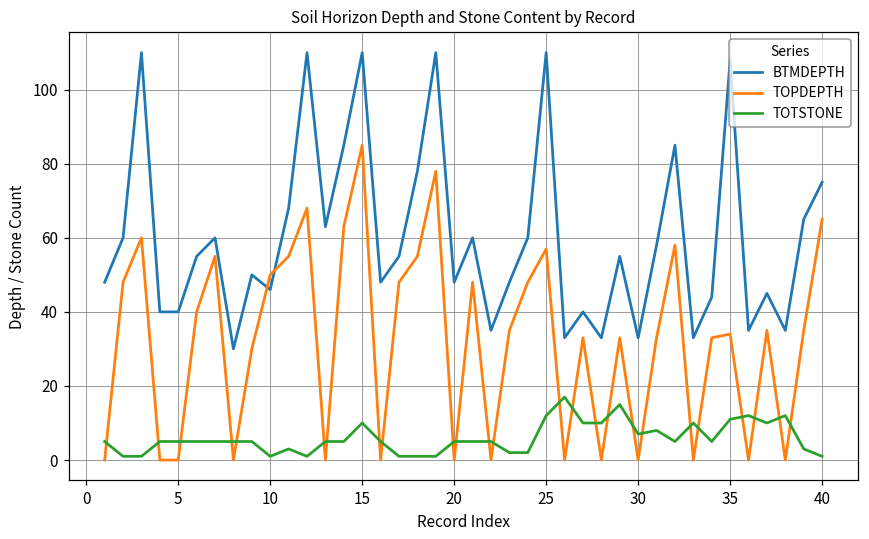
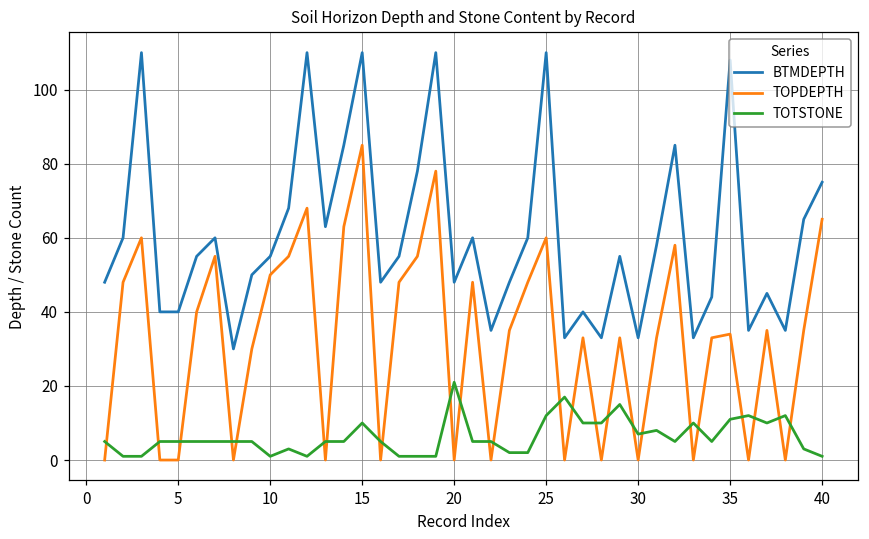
BTMDEPTH, 10: 46 -> 55
TOTSTONE, 20: 5 -> 21
TOPDEPTH, 25: 57 -> 60
